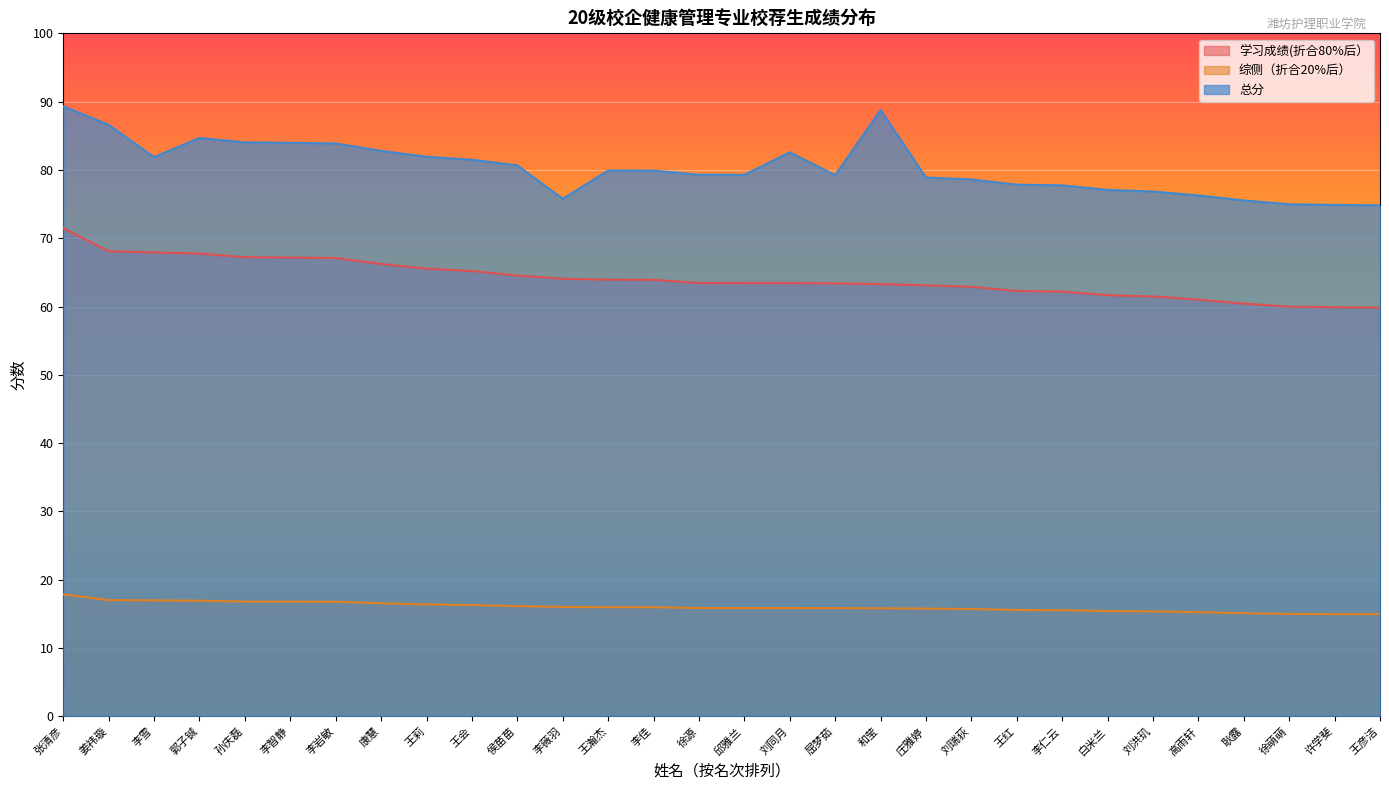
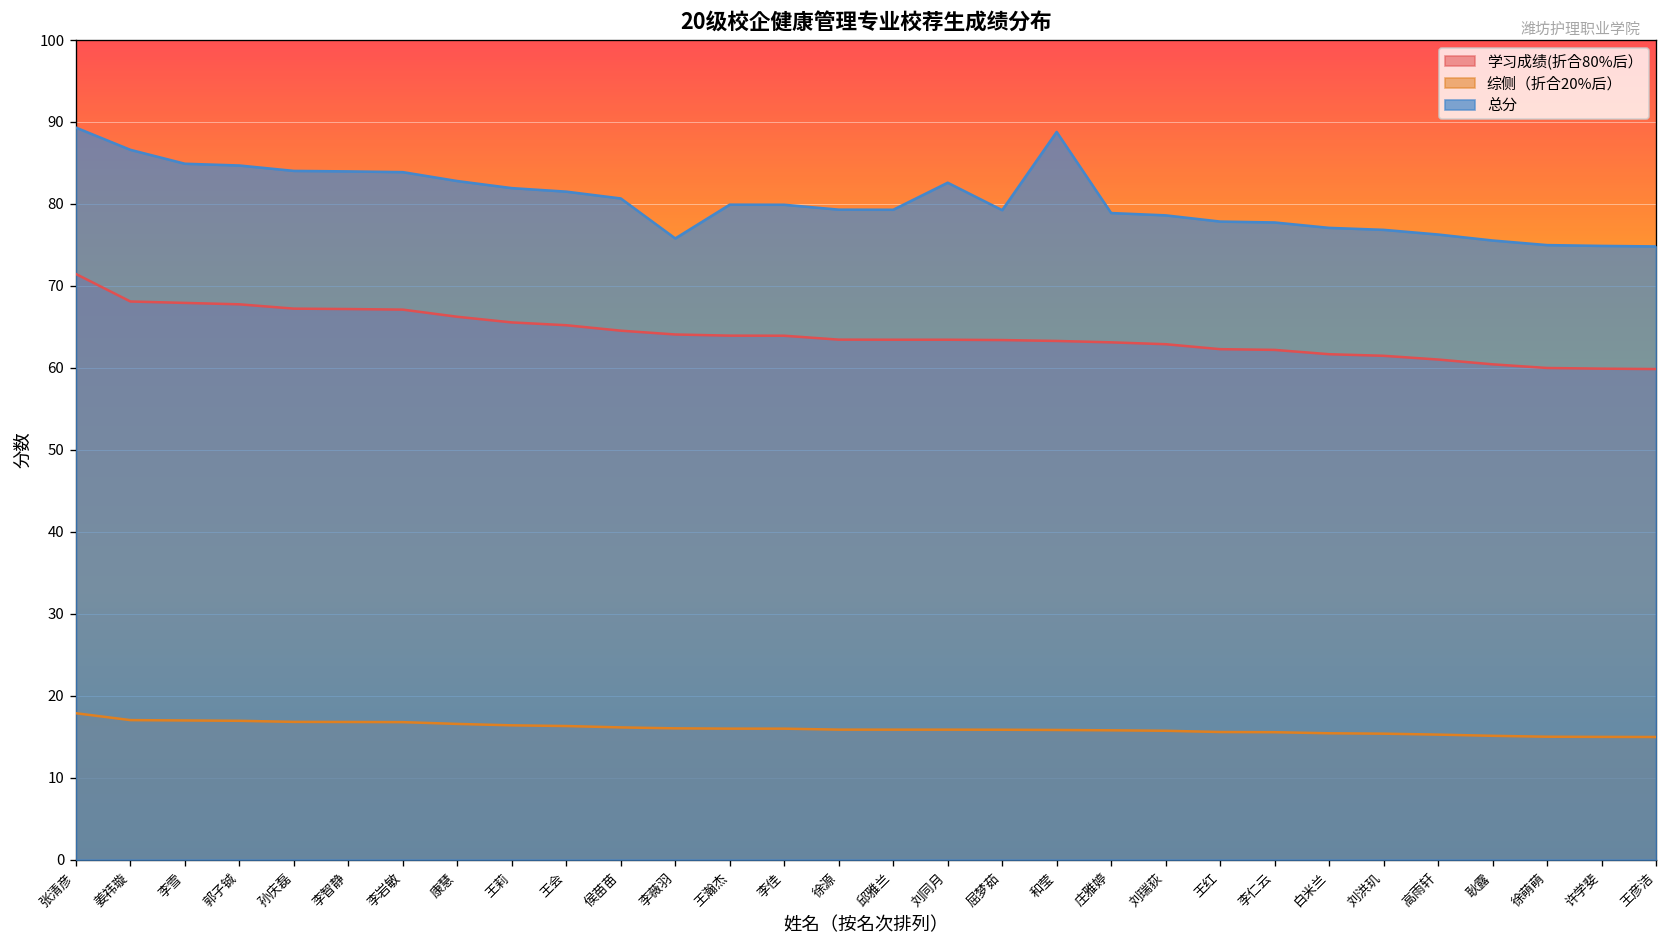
总分, 李雪: 82 -> 85
